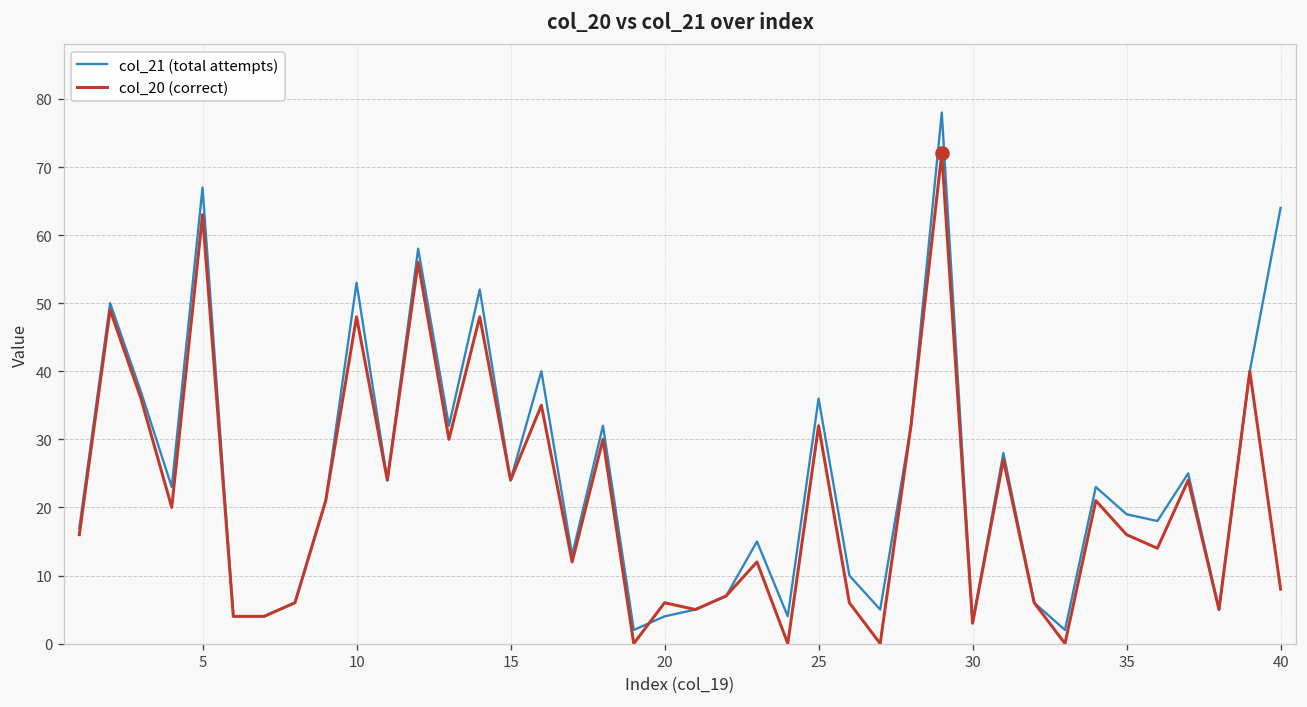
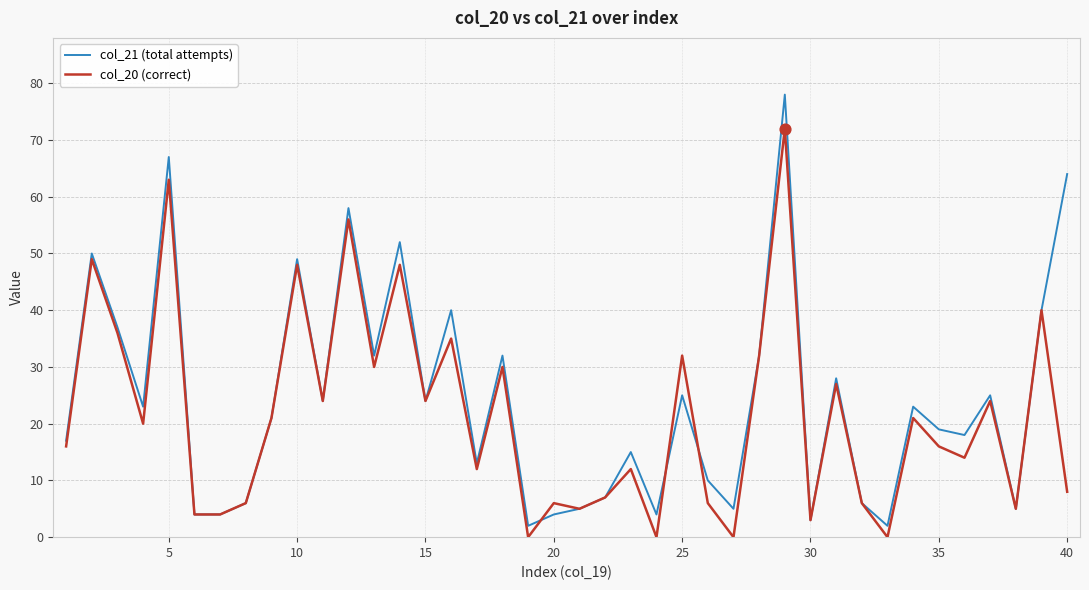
col_21 (total attempts), 10: 53 -> 49
col_21 (total attempts), 25: 36 -> 25
